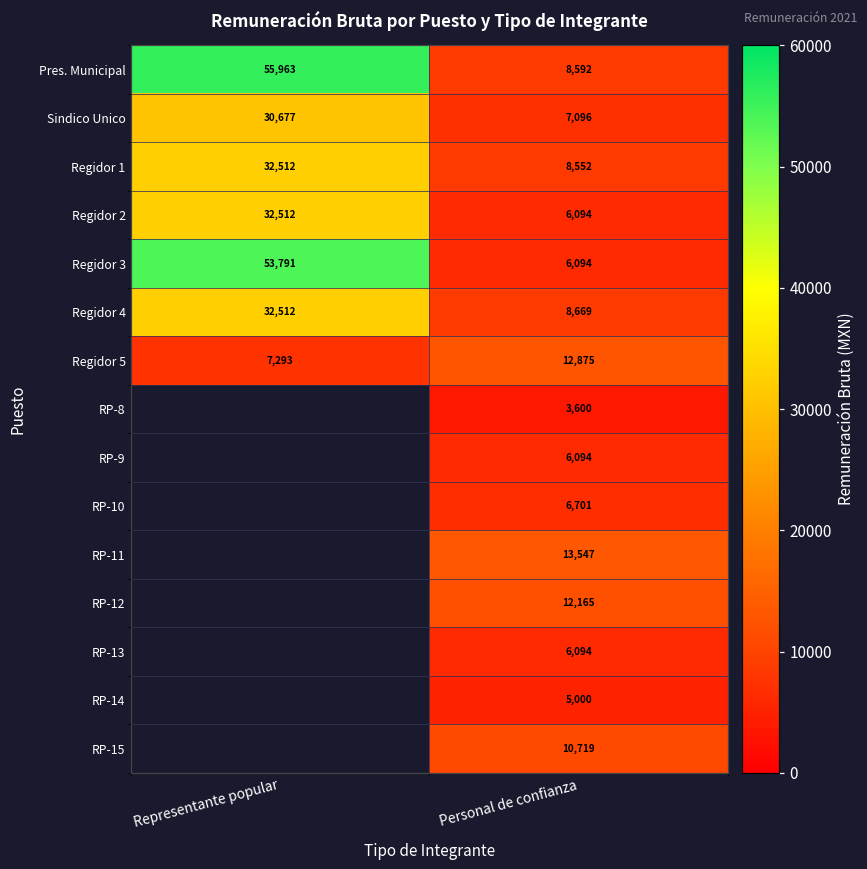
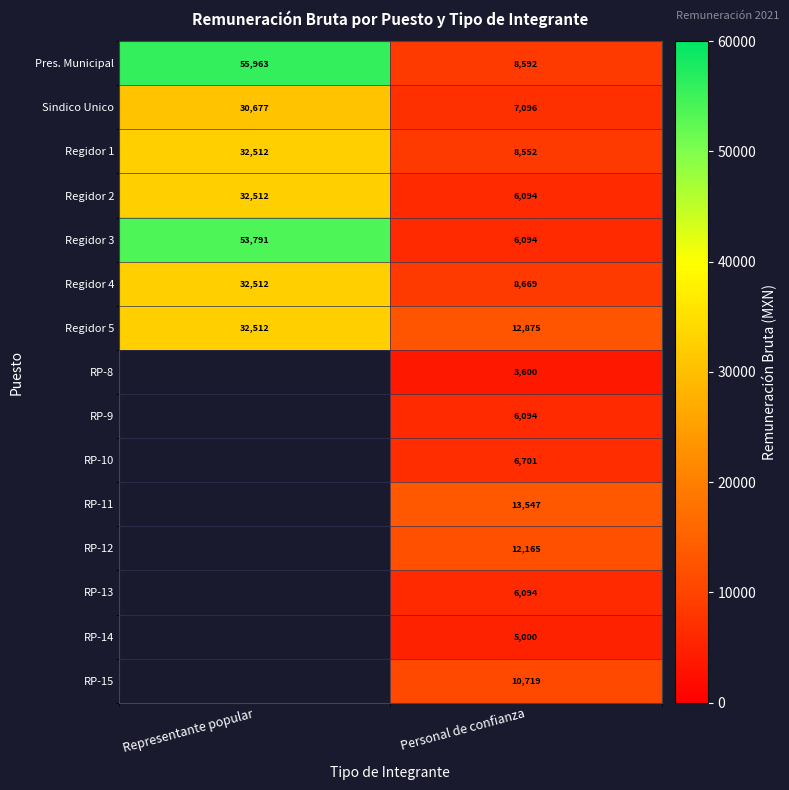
Regidor 5, Representante popular: 7,293 -> 32,512
